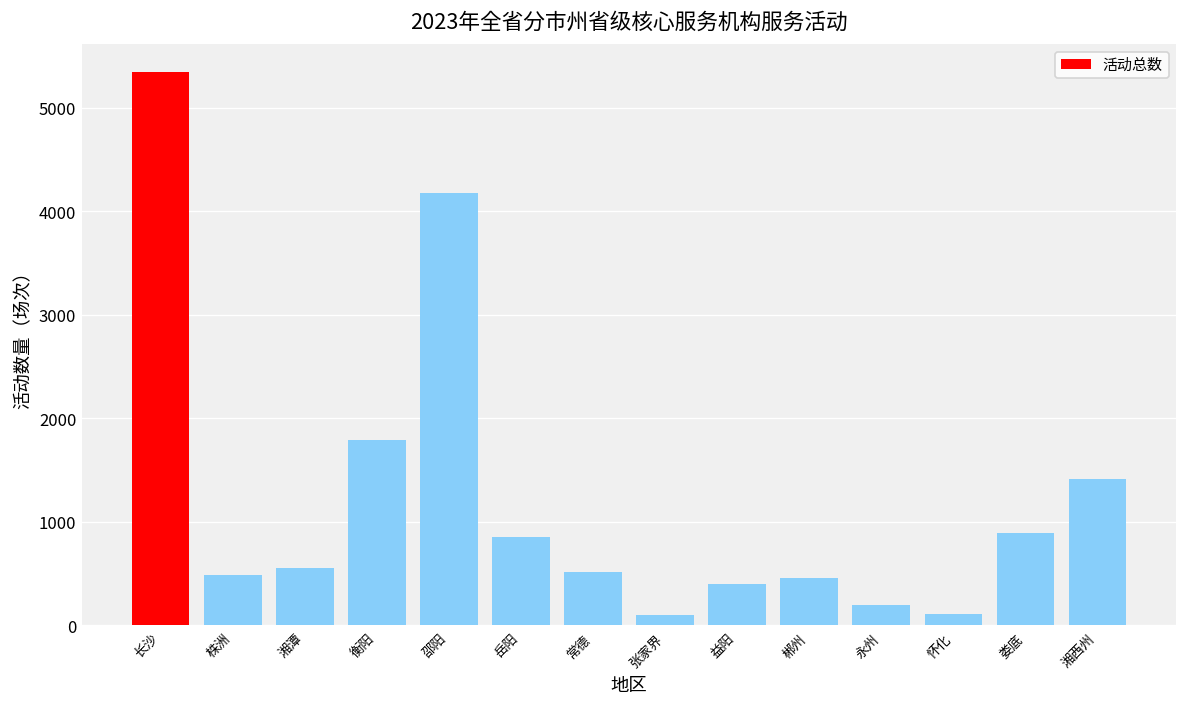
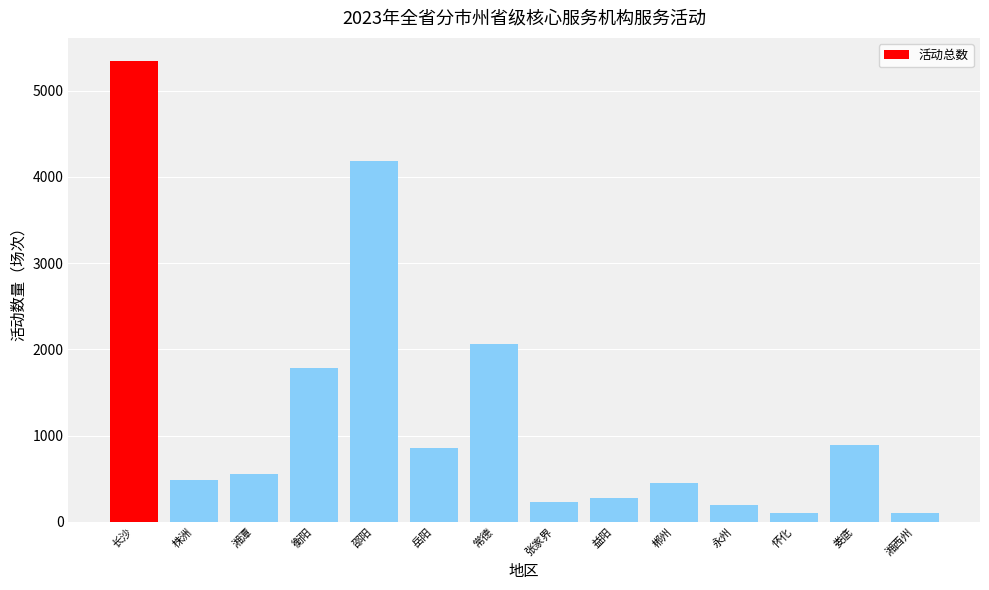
常德: 500 -> 2100
张家界: 100 -> 200
益阳: 400 -> 300
湘西州: 1400 -> 100
